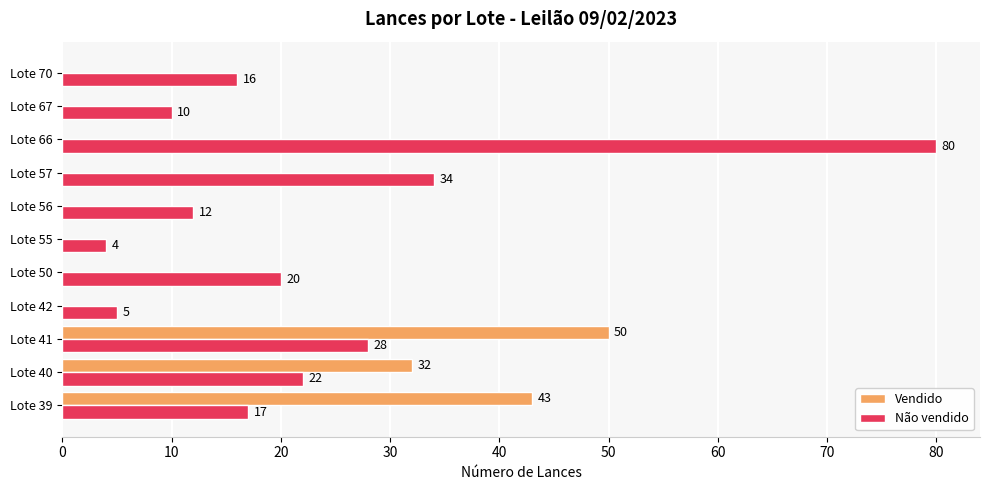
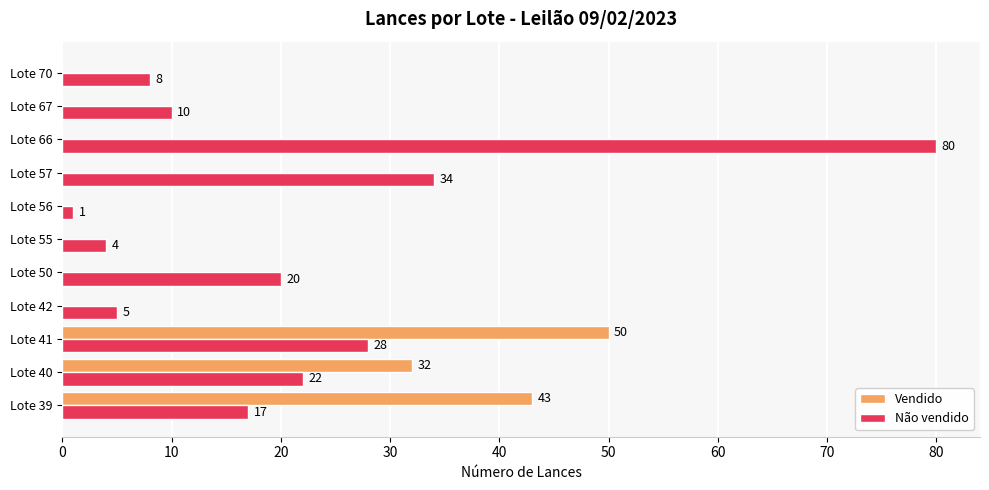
Não vendido, Lote 70: 16 -> 8
Não vendido, Lote 56: 12 -> 1
